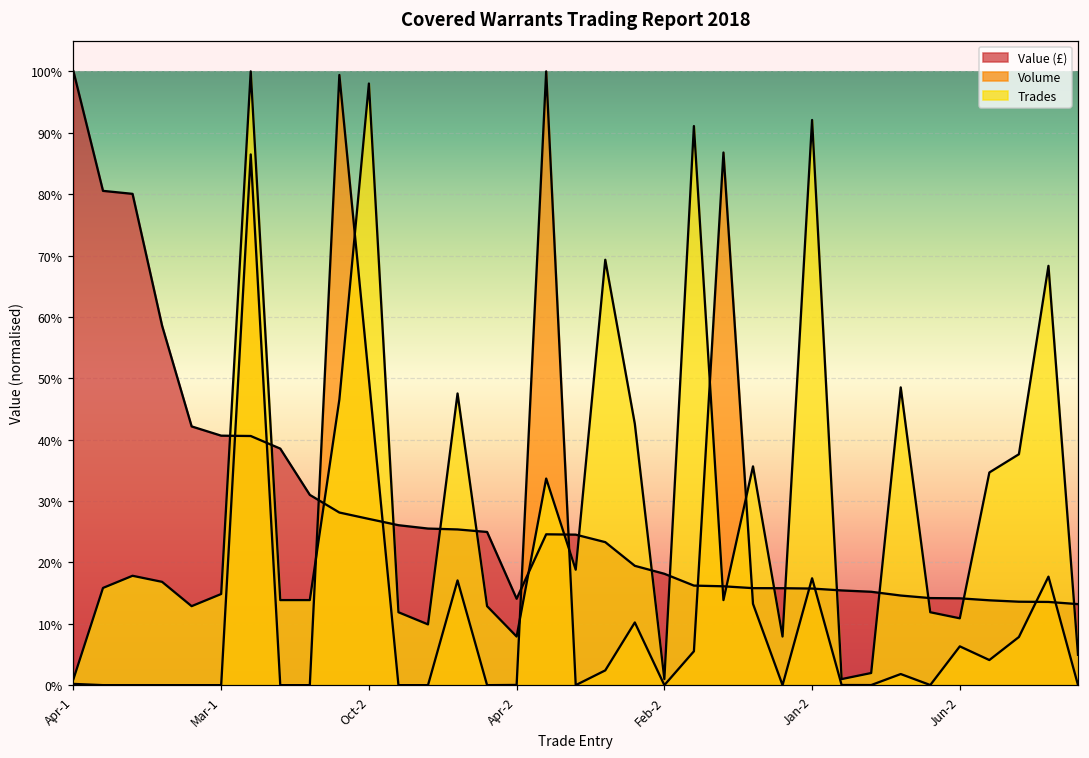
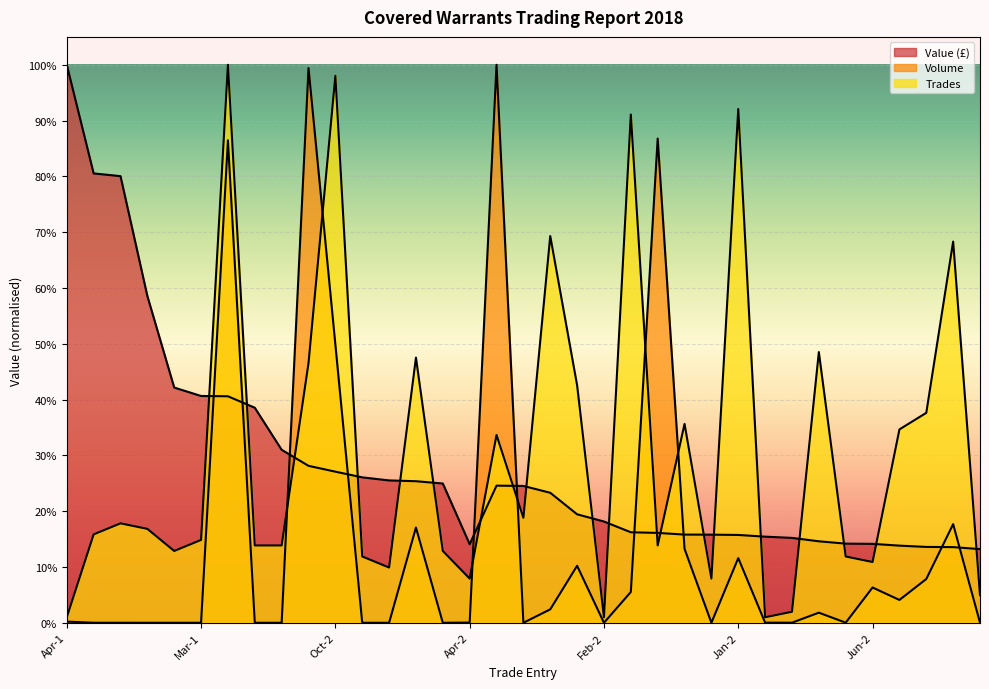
Volume, Jan-2: 17% -> 12%
